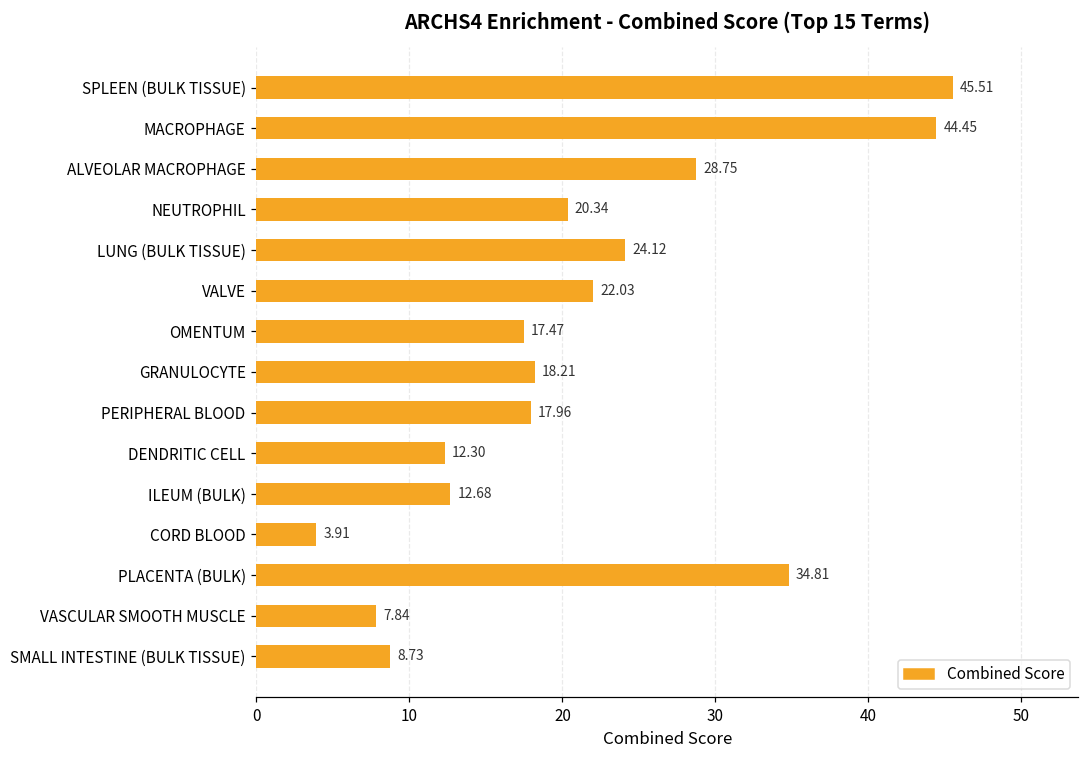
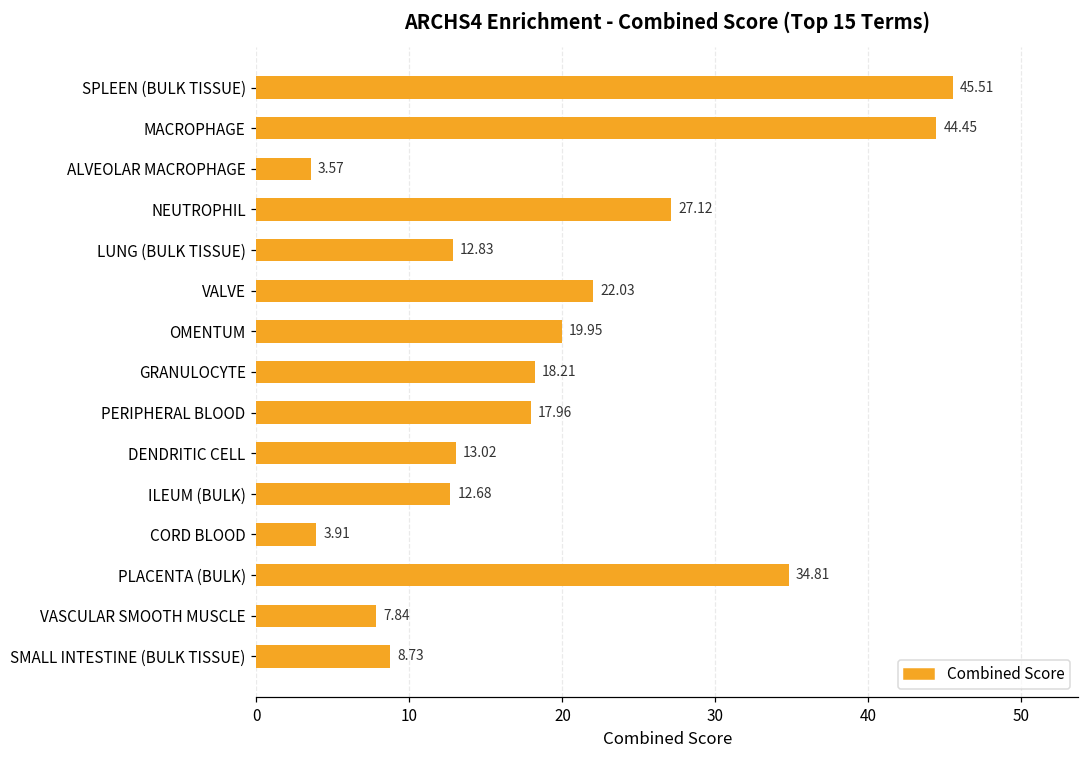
ALVEOLAR MACROPHAGE: 28.75 -> 3.57
NEUTROPHIL: 20.34 -> 27.12
LUNG (BULK TISSUE): 24.12 -> 12.83
OMENTUM: 17.47 -> 19.95
DENDRITIC CELL: 12.30 -> 13.02
